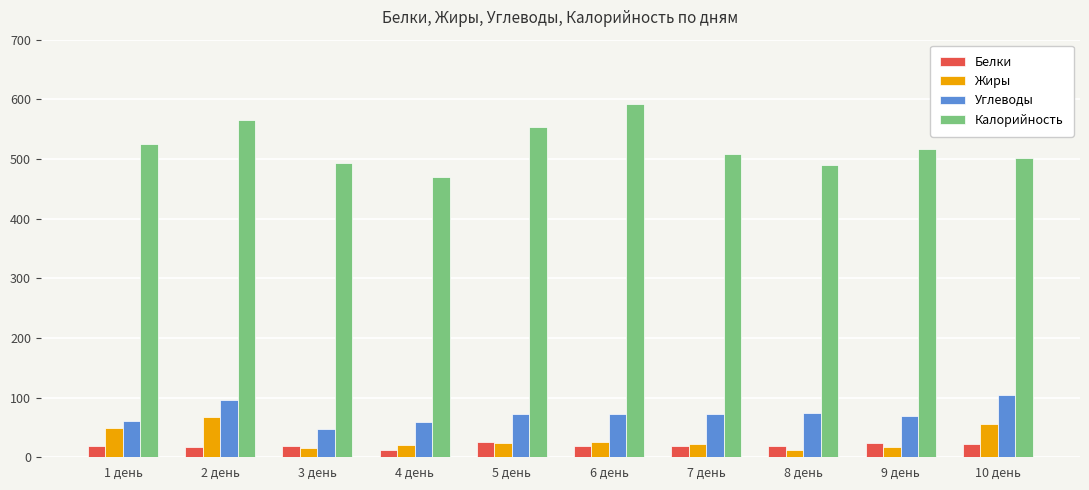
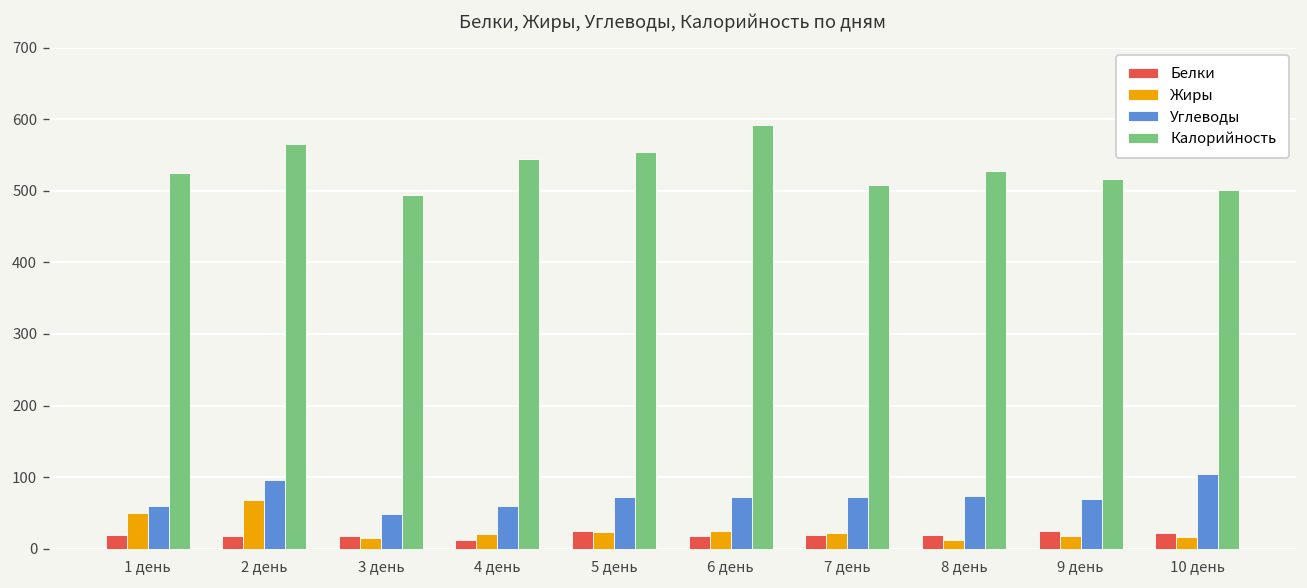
Калорийность, 4 день: 470 -> 540
Калорийность, 8 день: 490 -> 530
Жиры, 10 день: 50 -> 20
